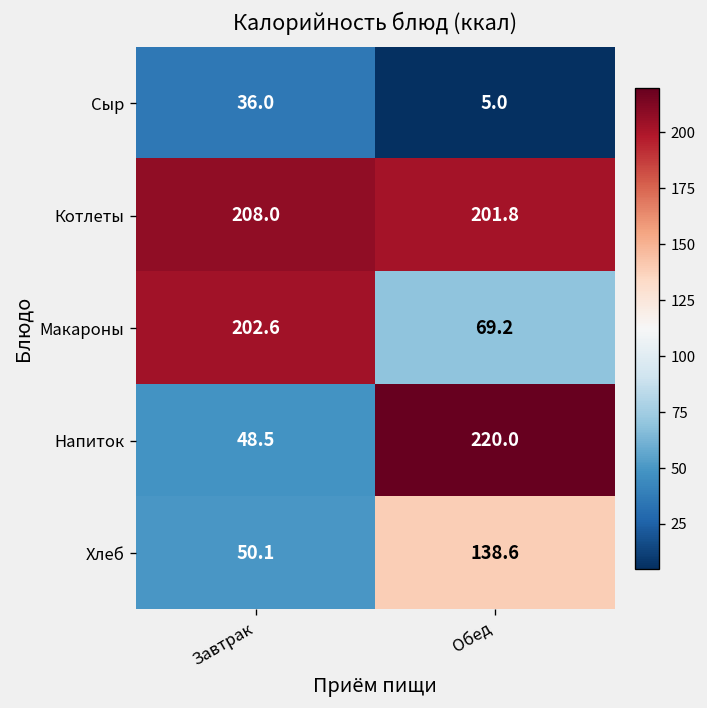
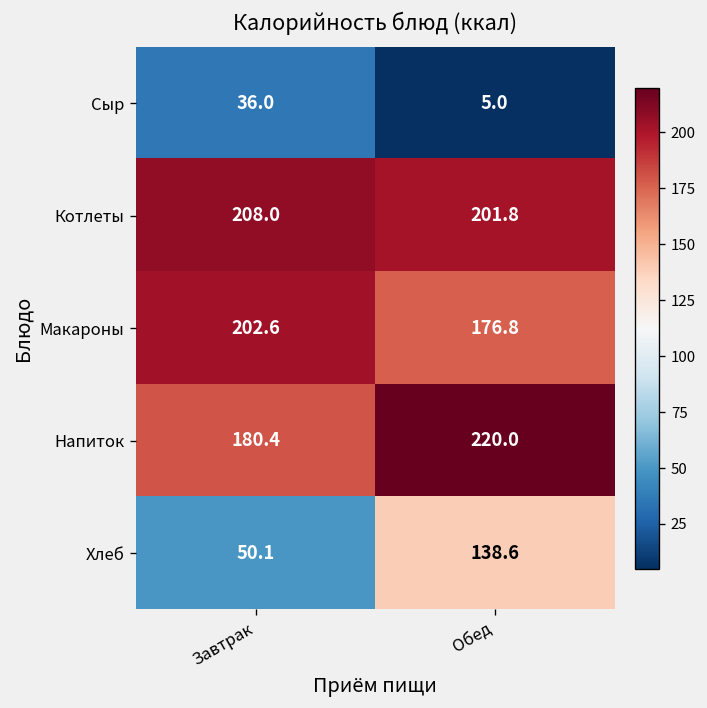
Макароны, Обед: 69.2 -> 176.8
Напиток, Завтрак: 48.5 -> 180.4
